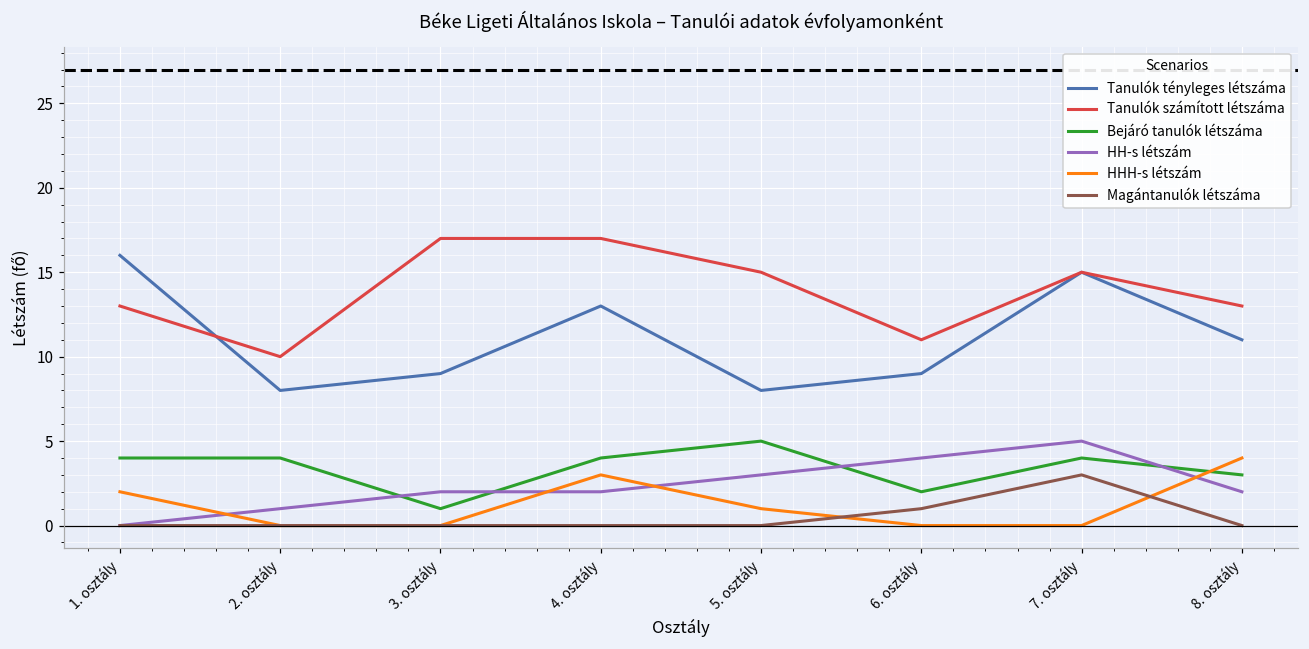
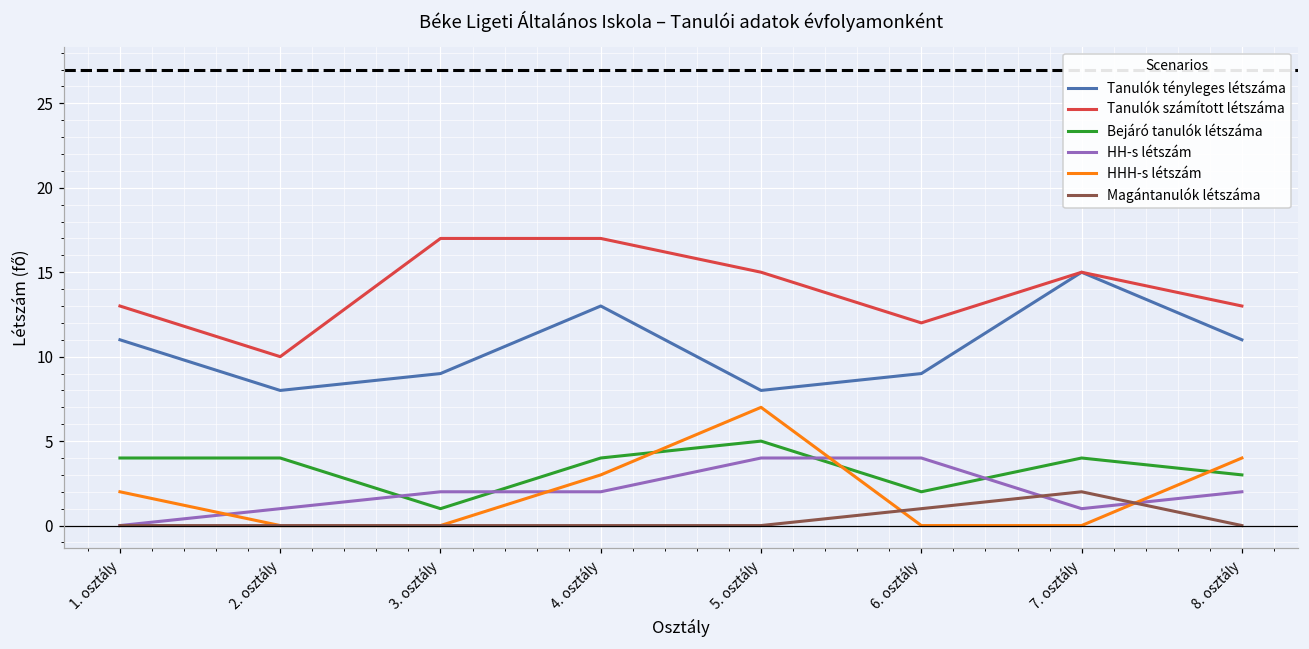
Tanulók tényleges létszáma, 1. osztály: 16 -> 11
HH-s létszám, 5. osztály: 3 -> 4
HHH-s létszám, 5. osztály: 1 -> 7
Tanulók számított létszáma, 6. osztály: 11 -> 12
HH-s létszám, 7. osztály: 5 -> 1
Magántanulók létszáma, 7. osztály: 3 -> 2
